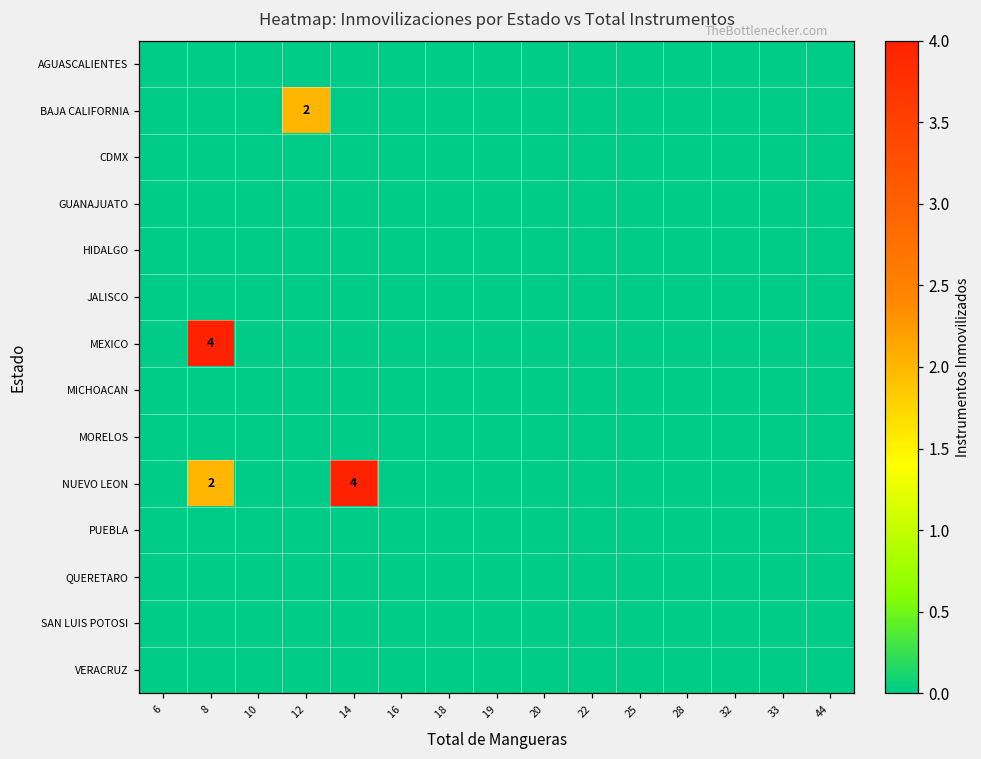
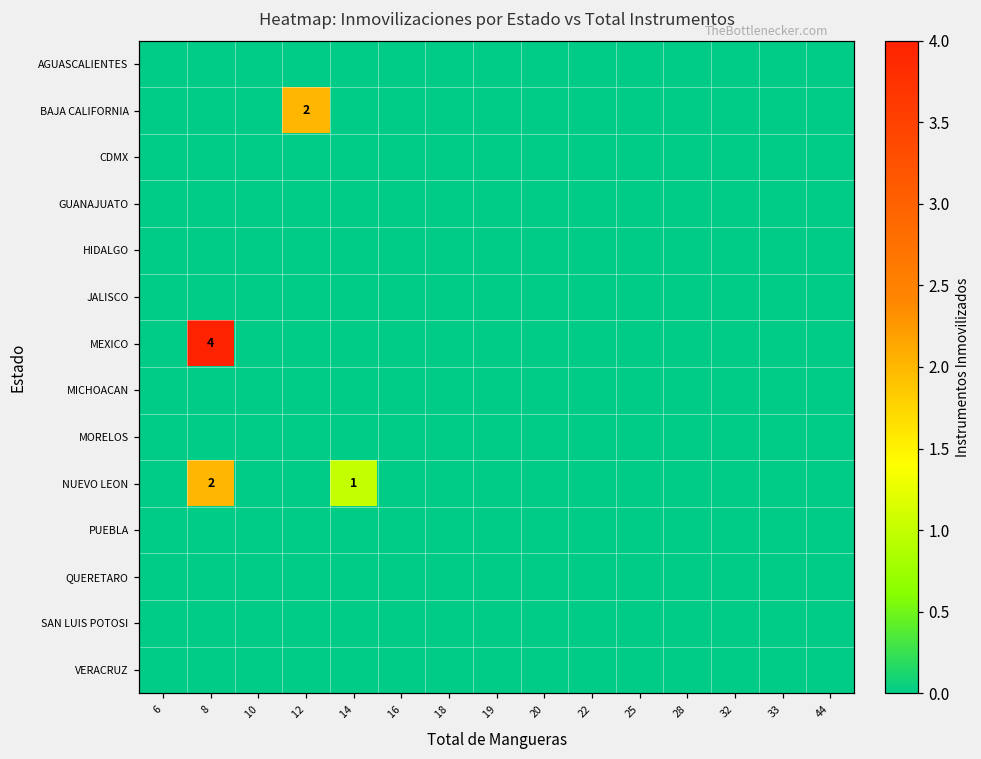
NUEVO LEON, 14: 4 -> 1
